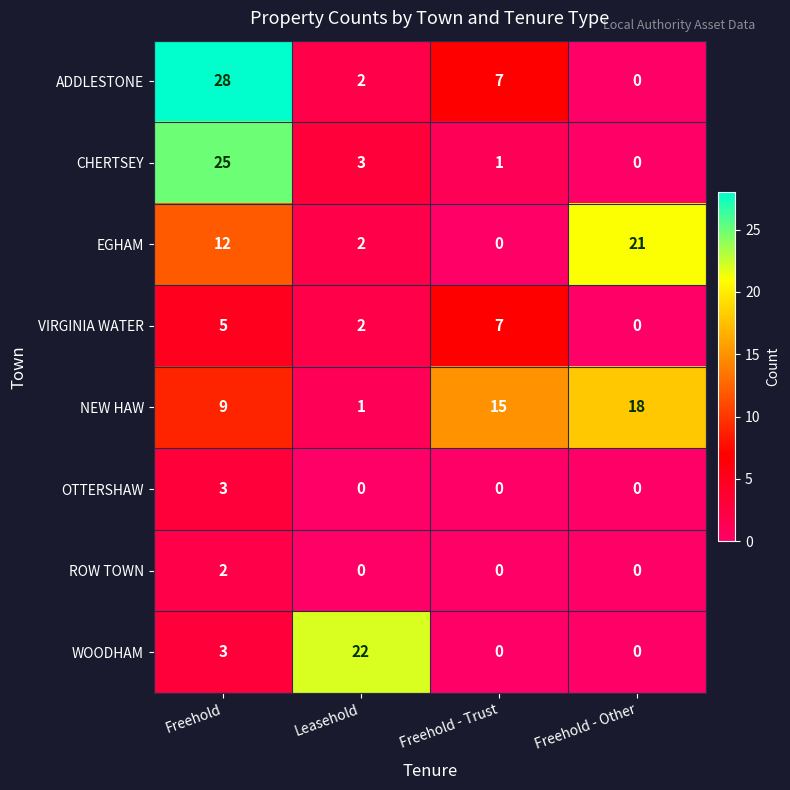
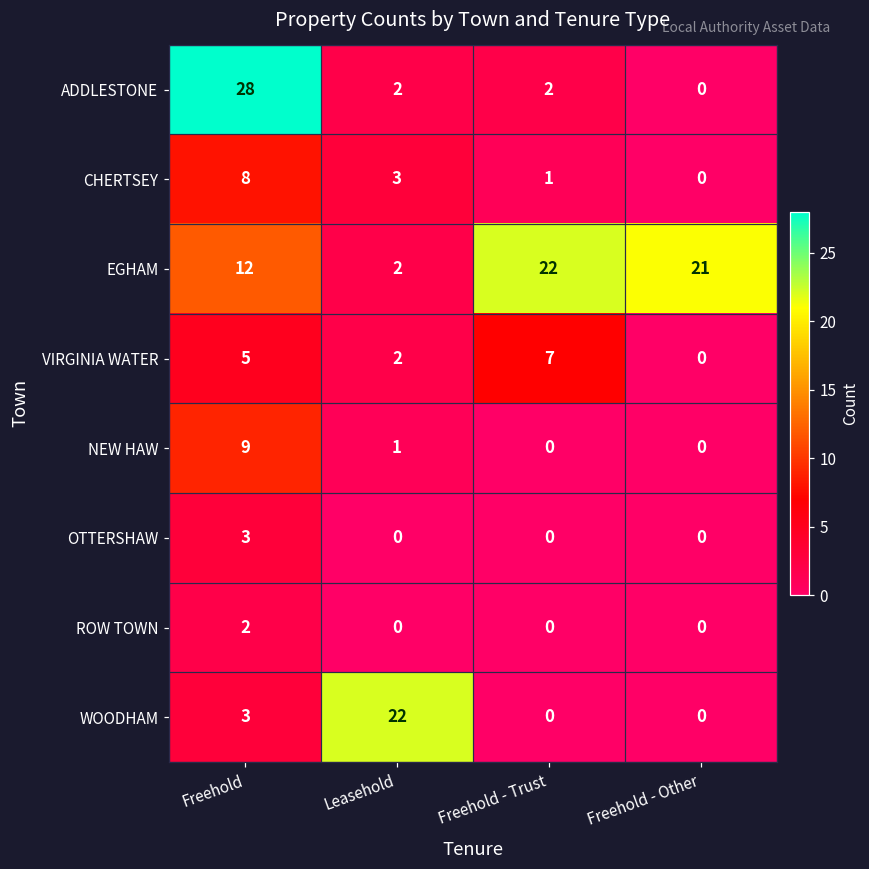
ADDLESTONE, Freehold - Trust: 7 -> 2
CHERTSEY, Freehold: 25 -> 8
EGHAM, Freehold - Trust: 0 -> 22
NEW HAW, Freehold - Trust: 15 -> 0
NEW HAW, Freehold - Other: 18 -> 0
